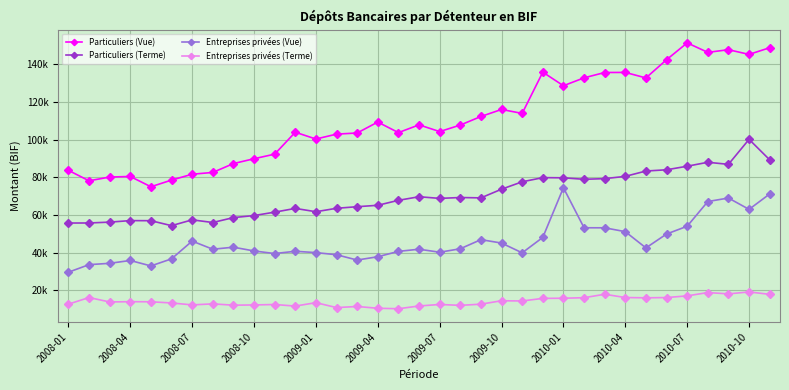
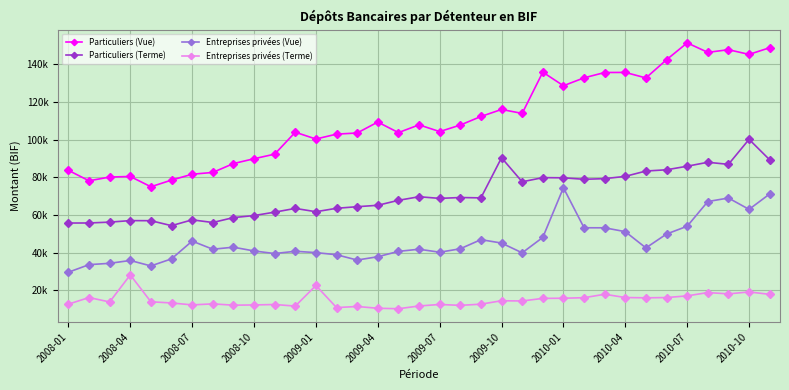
Entreprises privées (Terme), 2008-04: 14000 -> 28000
Entreprises privées (Terme), 2009-01: 13000 -> 22000
Particuliers (Terme), 2009-10: 74000 -> 90000
